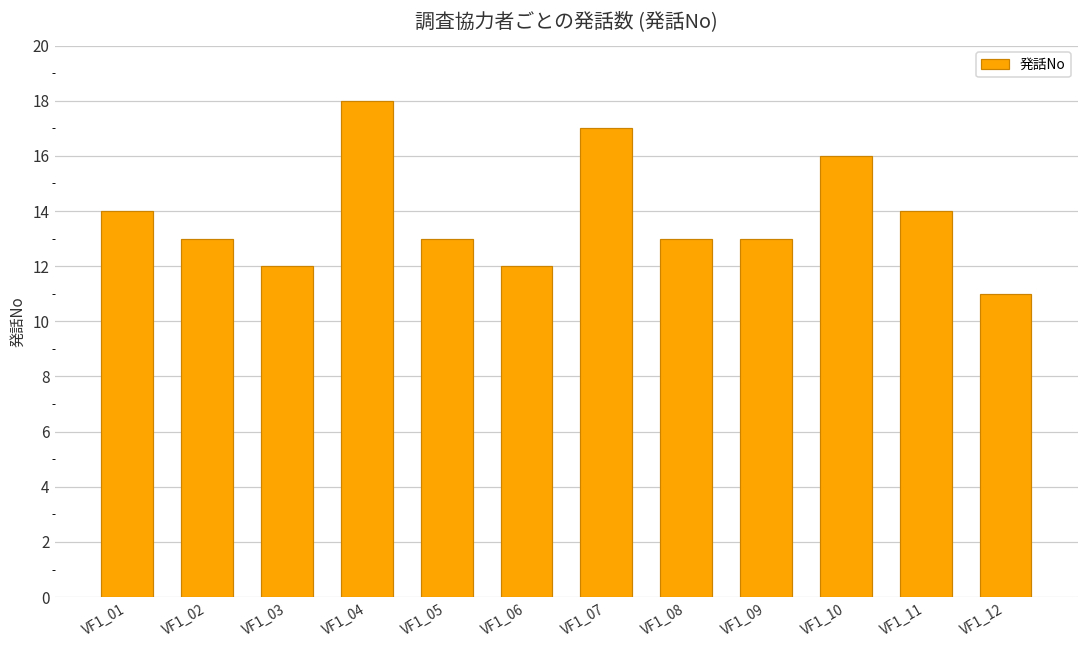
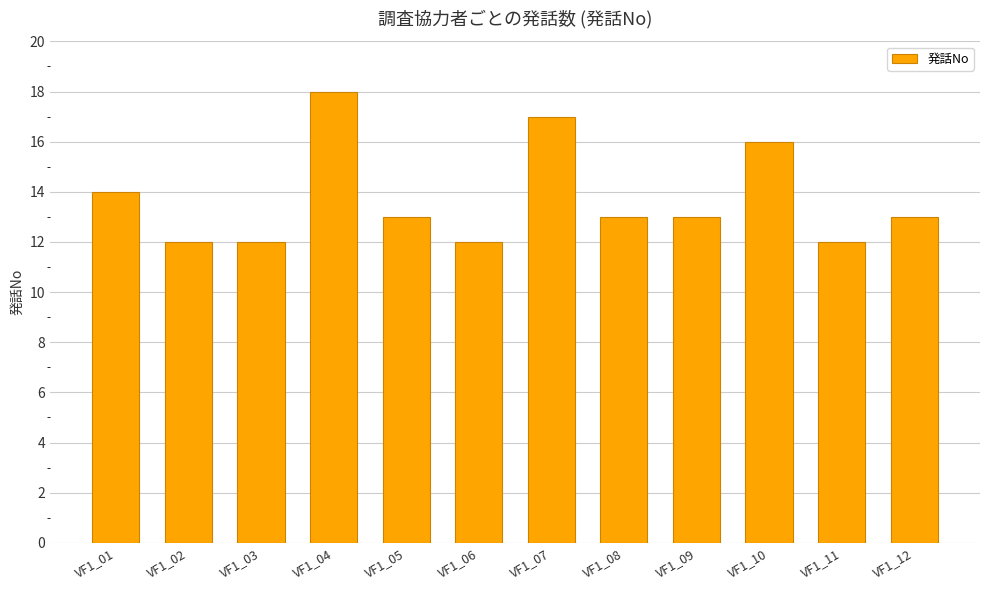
VF1_02: 13 -> 12
VF1_11: 14 -> 12
VF1_12: 11 -> 13
